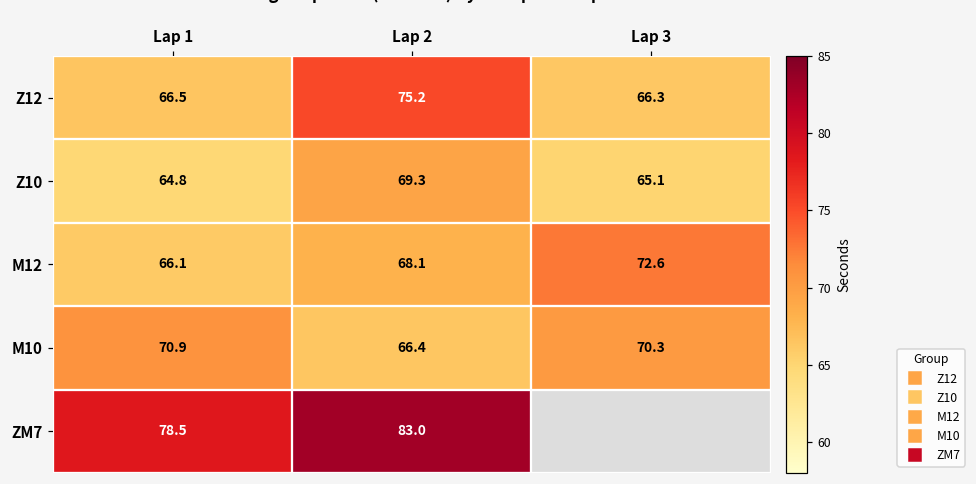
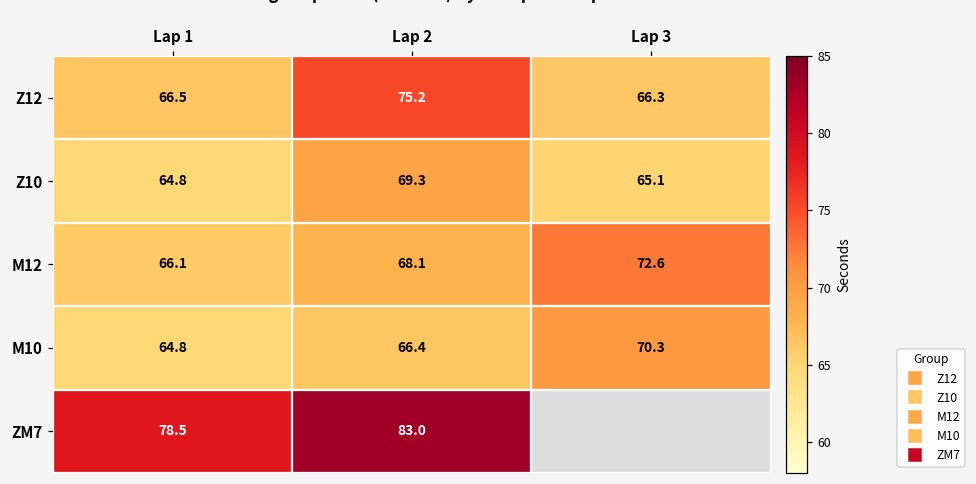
M10, Lap 1: 70.9 -> 64.8
